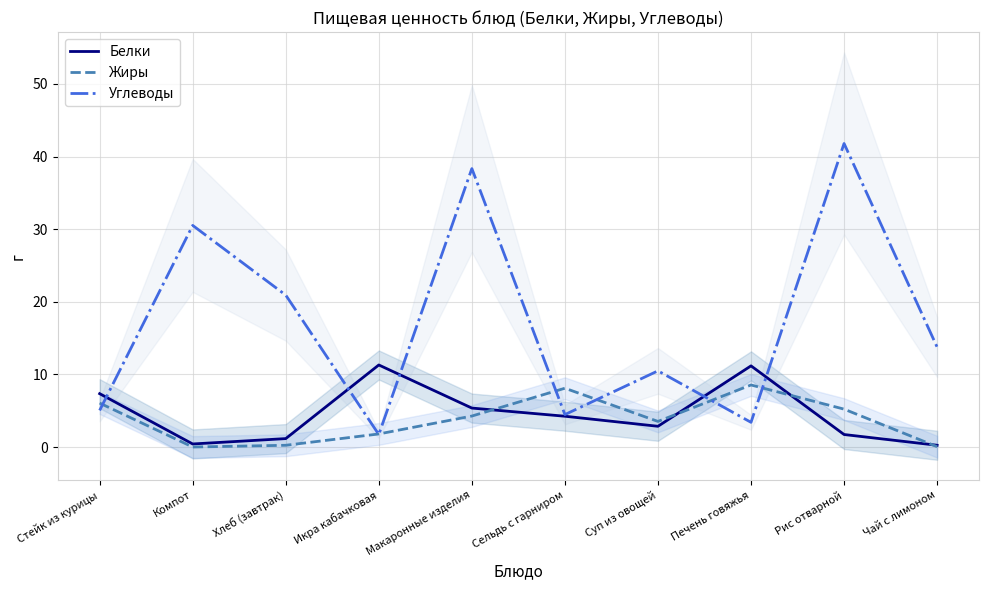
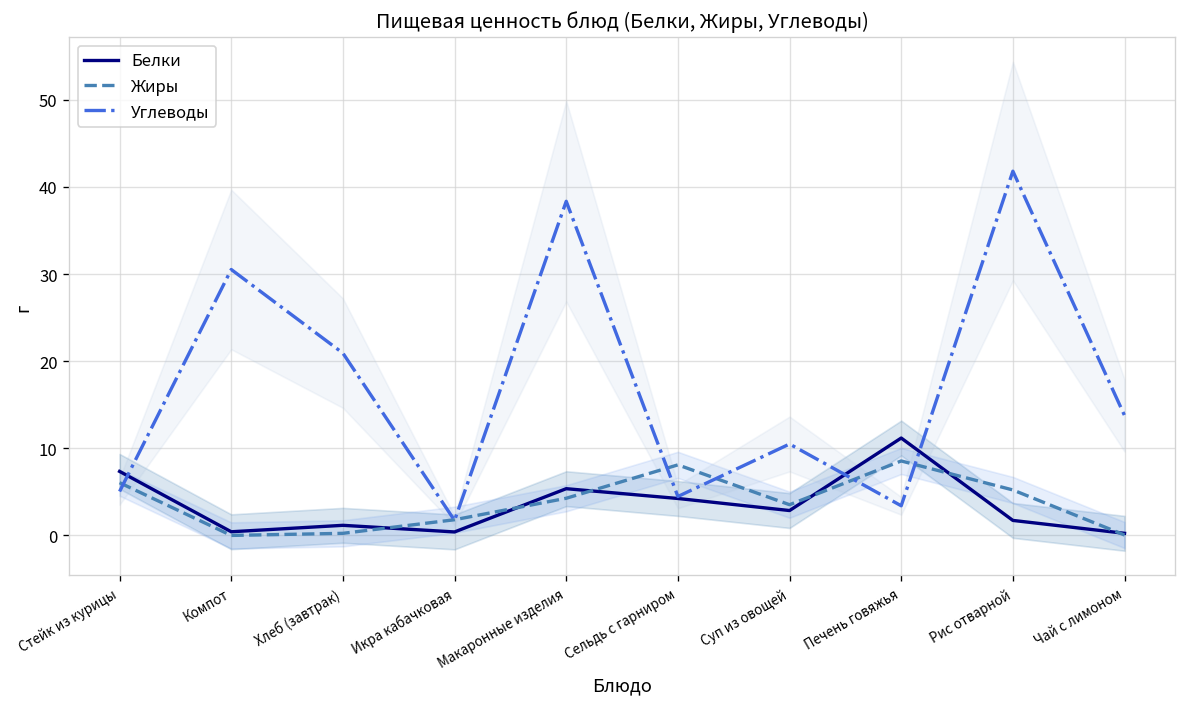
Белки, Икра кабачковая: 11 -> 0
